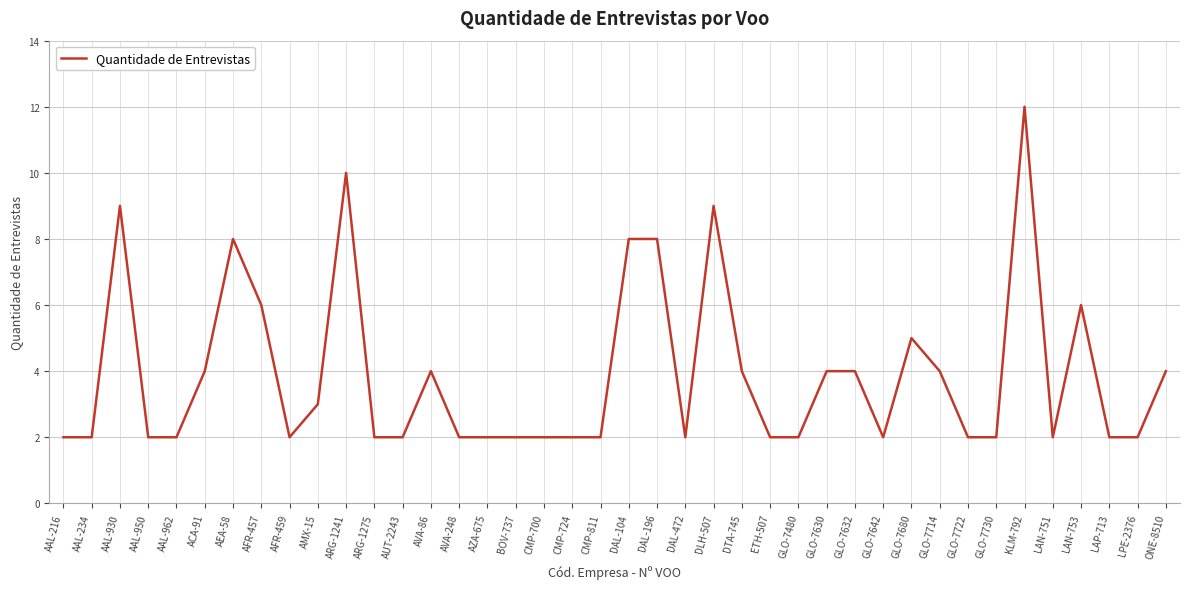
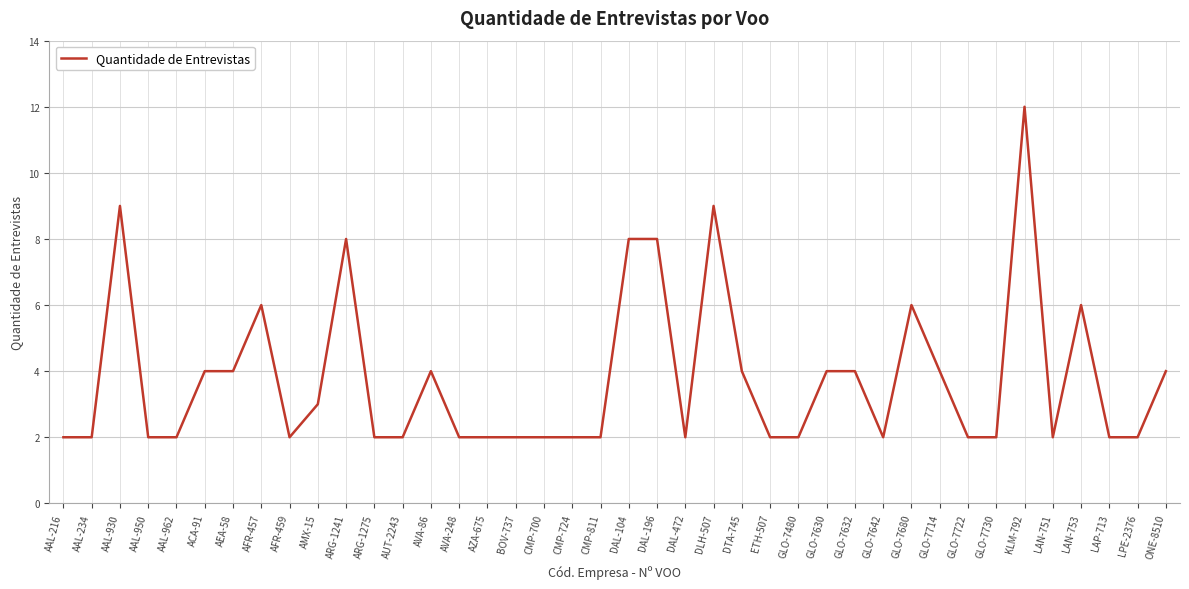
AEA-58: 8 -> 4
ARG-1241: 10 -> 8
GLO-7680: 5 -> 6
